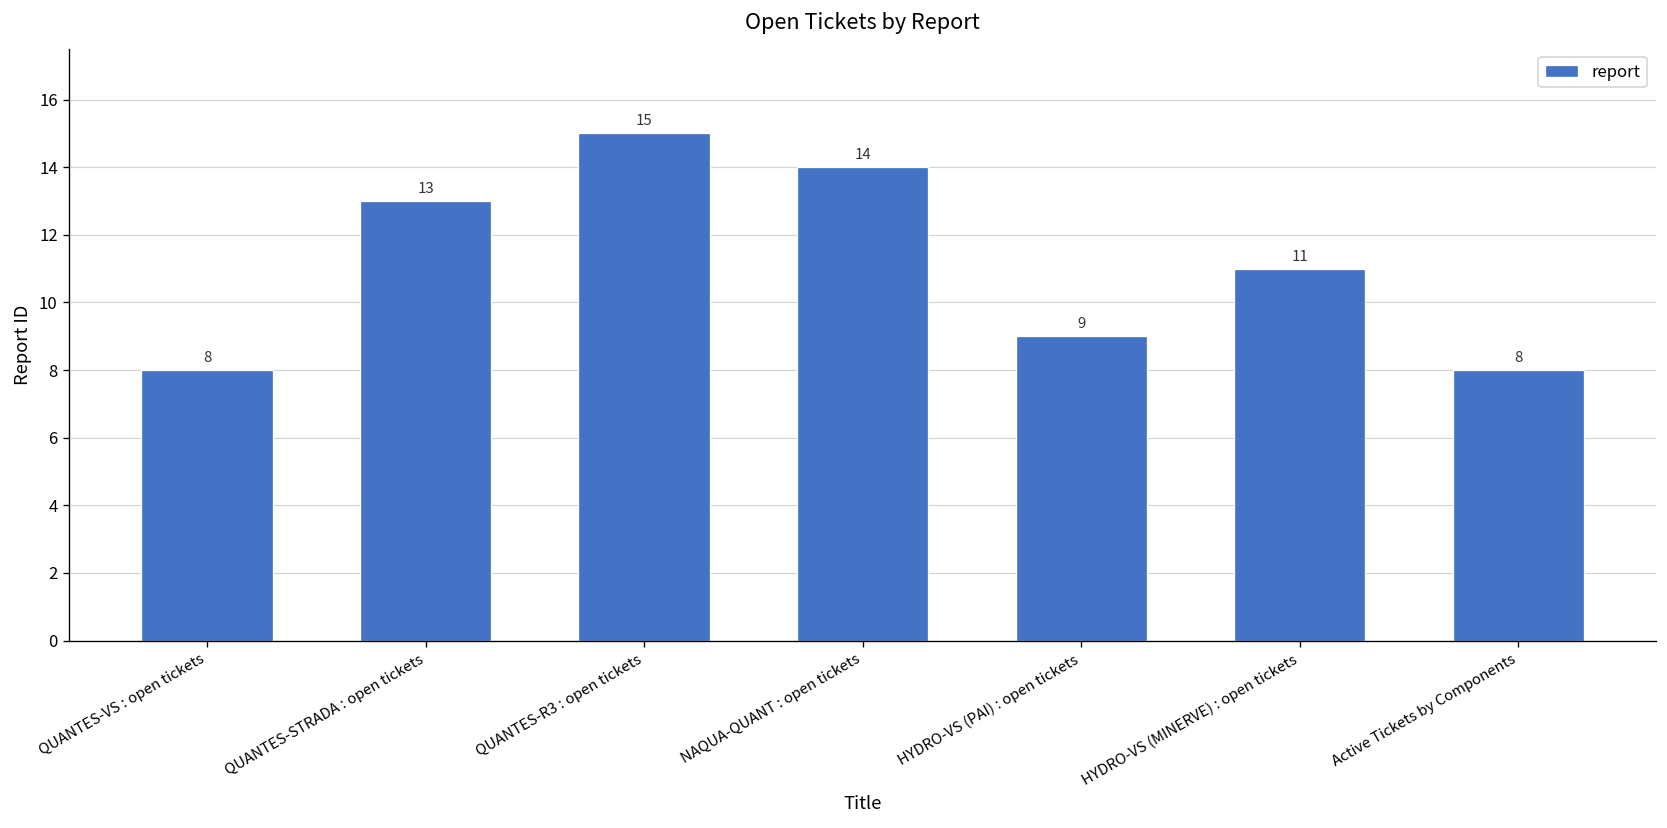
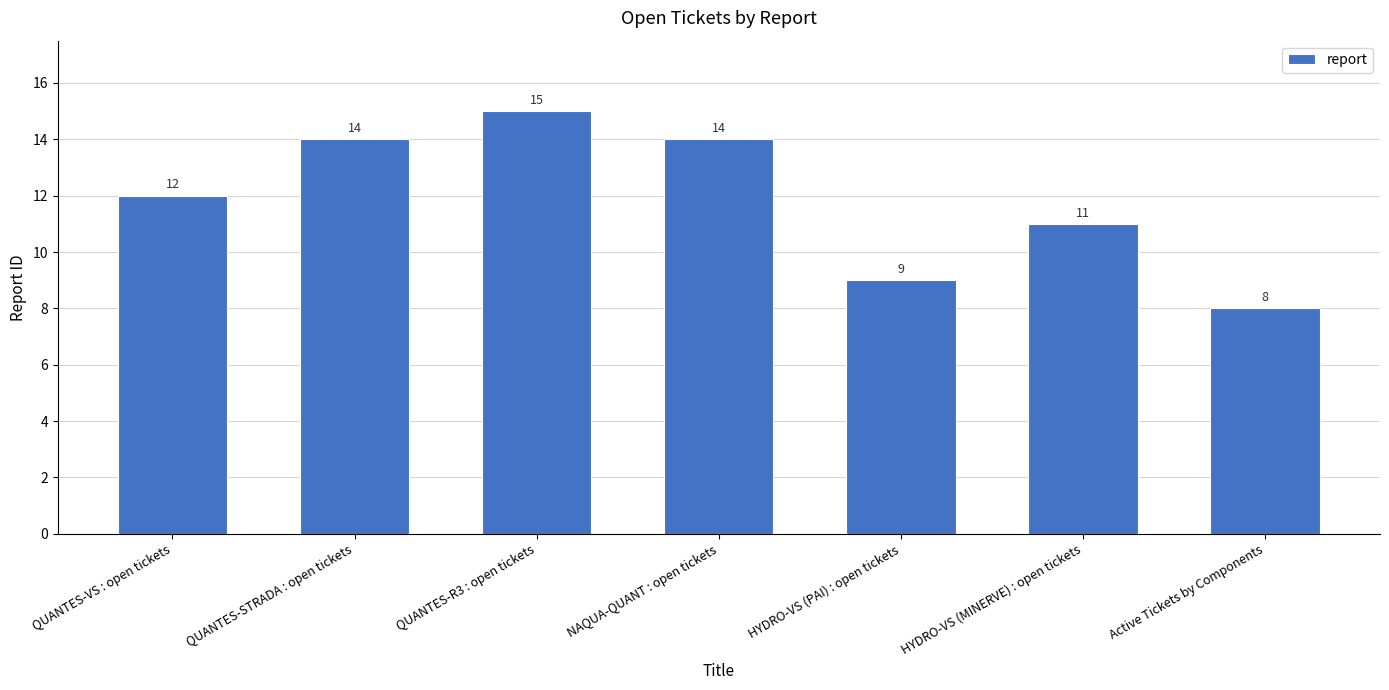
QUANTES-VS : open tickets: 8 -> 12
QUANTES-STRADA : open tickets: 13 -> 14
